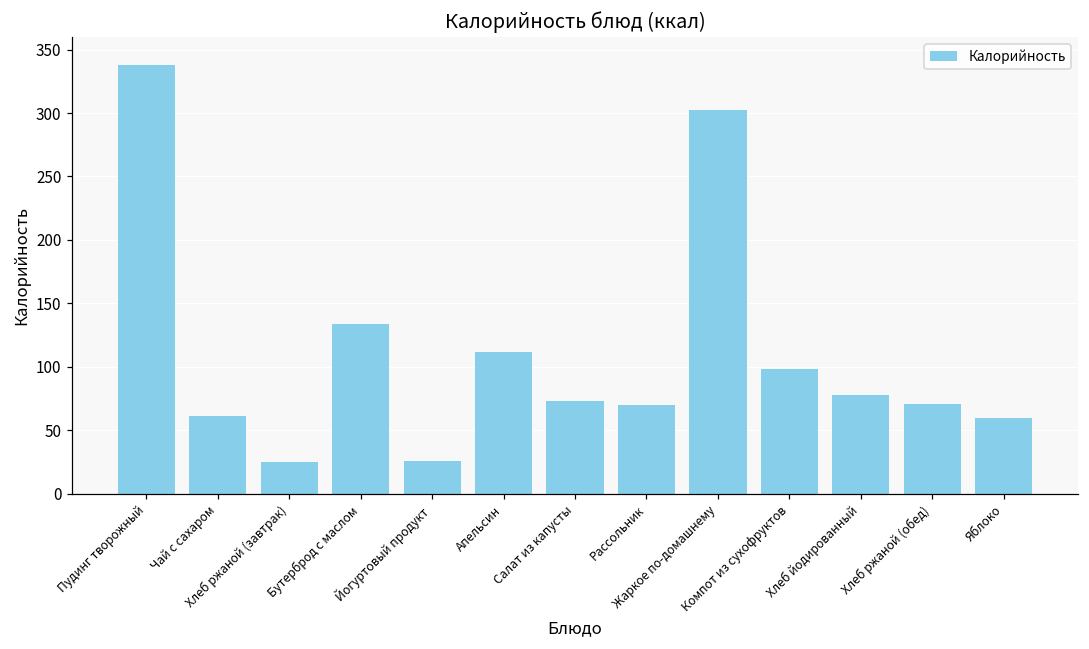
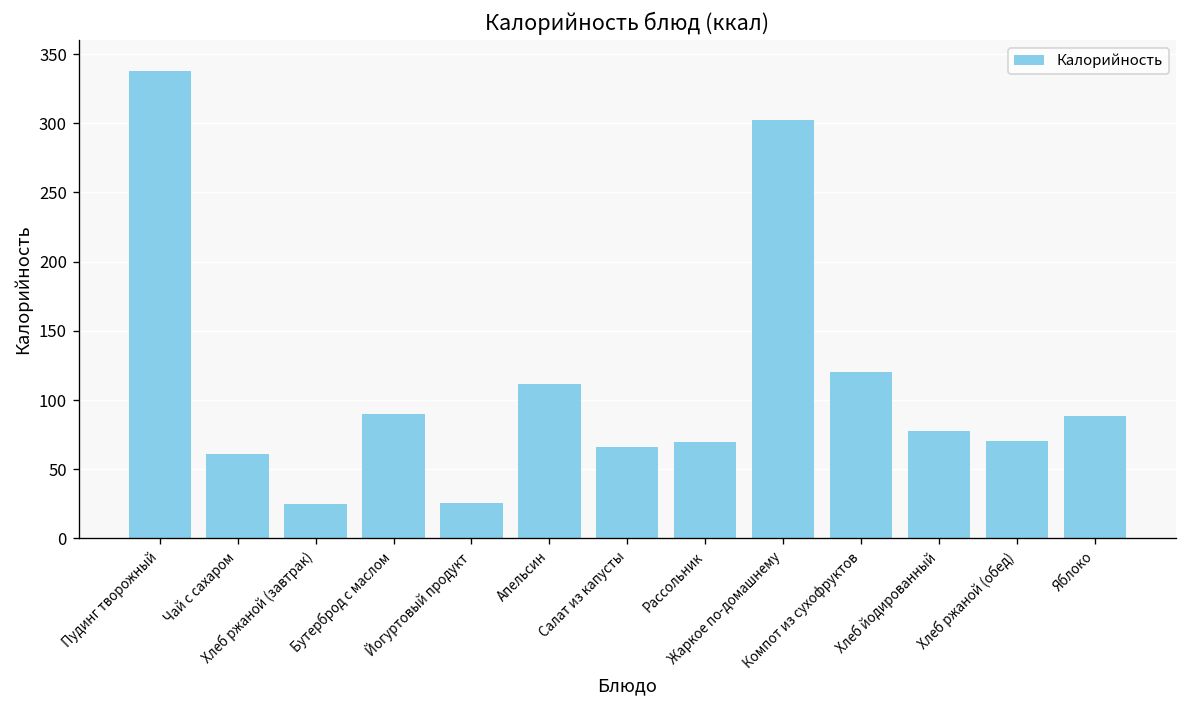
Бутерброд с маслом: 134 -> 90
Салат из капусты: 73 -> 66
Компот из сухофруктов: 98 -> 120
Яблоко: 59 -> 88
